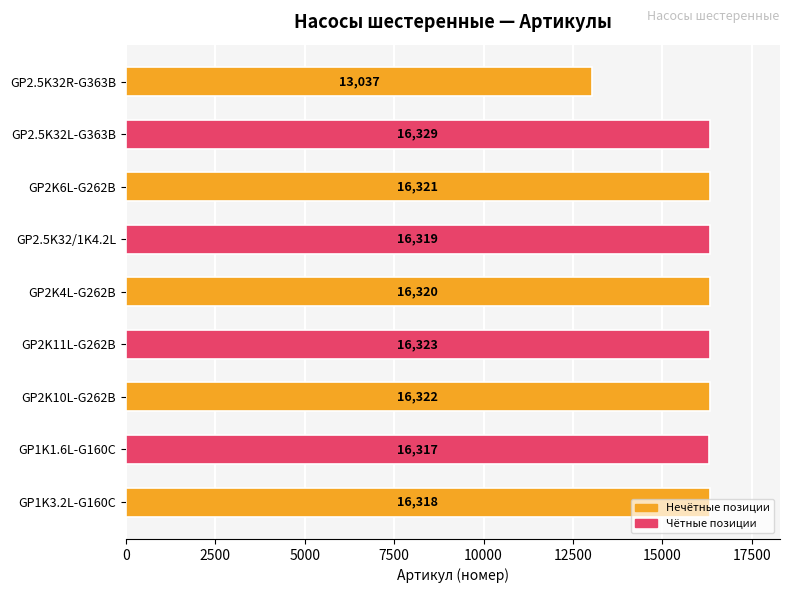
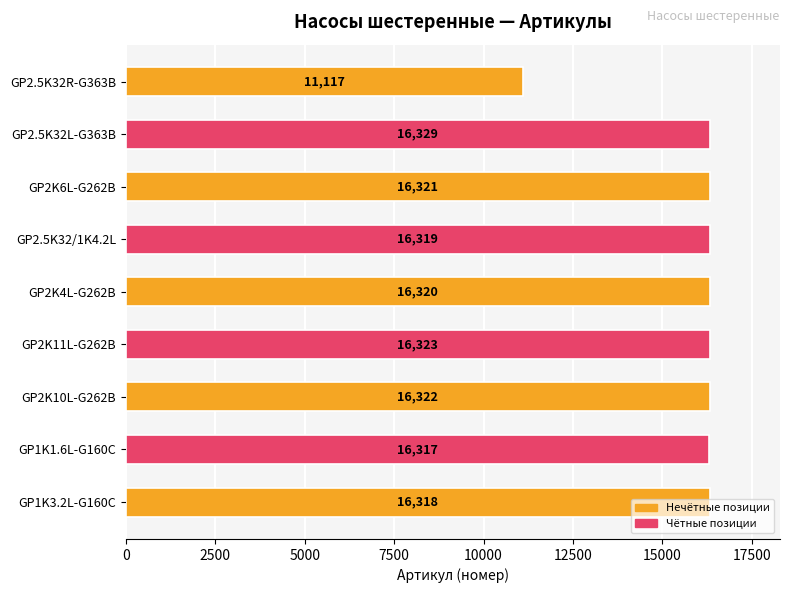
GP2.5K32R-G363B: 13,037 -> 11,117
